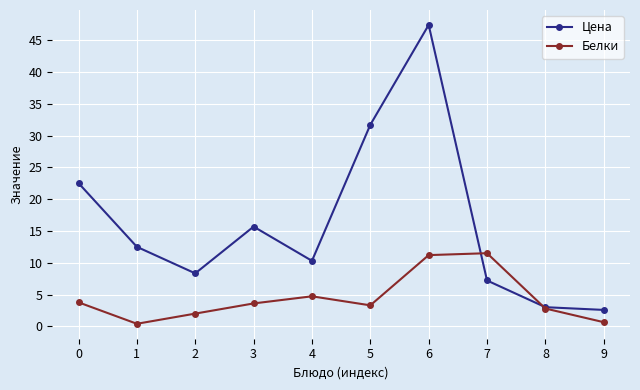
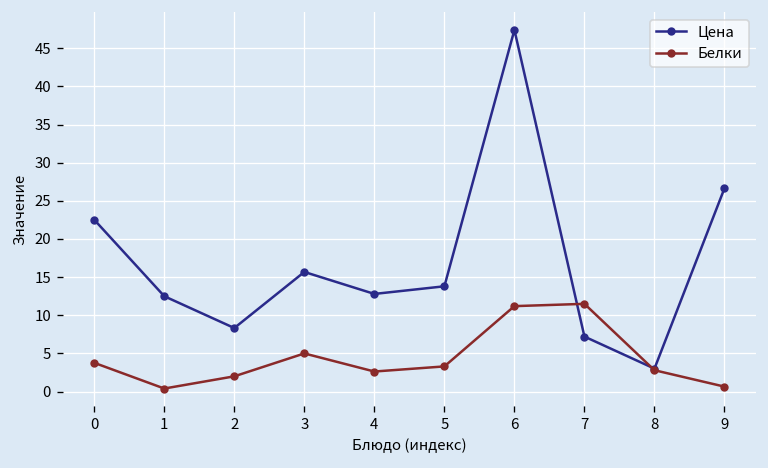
Белки, 3: 4 -> 5
Цена, 4: 10 -> 13
Белки, 4: 5 -> 3
Цена, 5: 32 -> 14
Цена, 9: 3 -> 27
